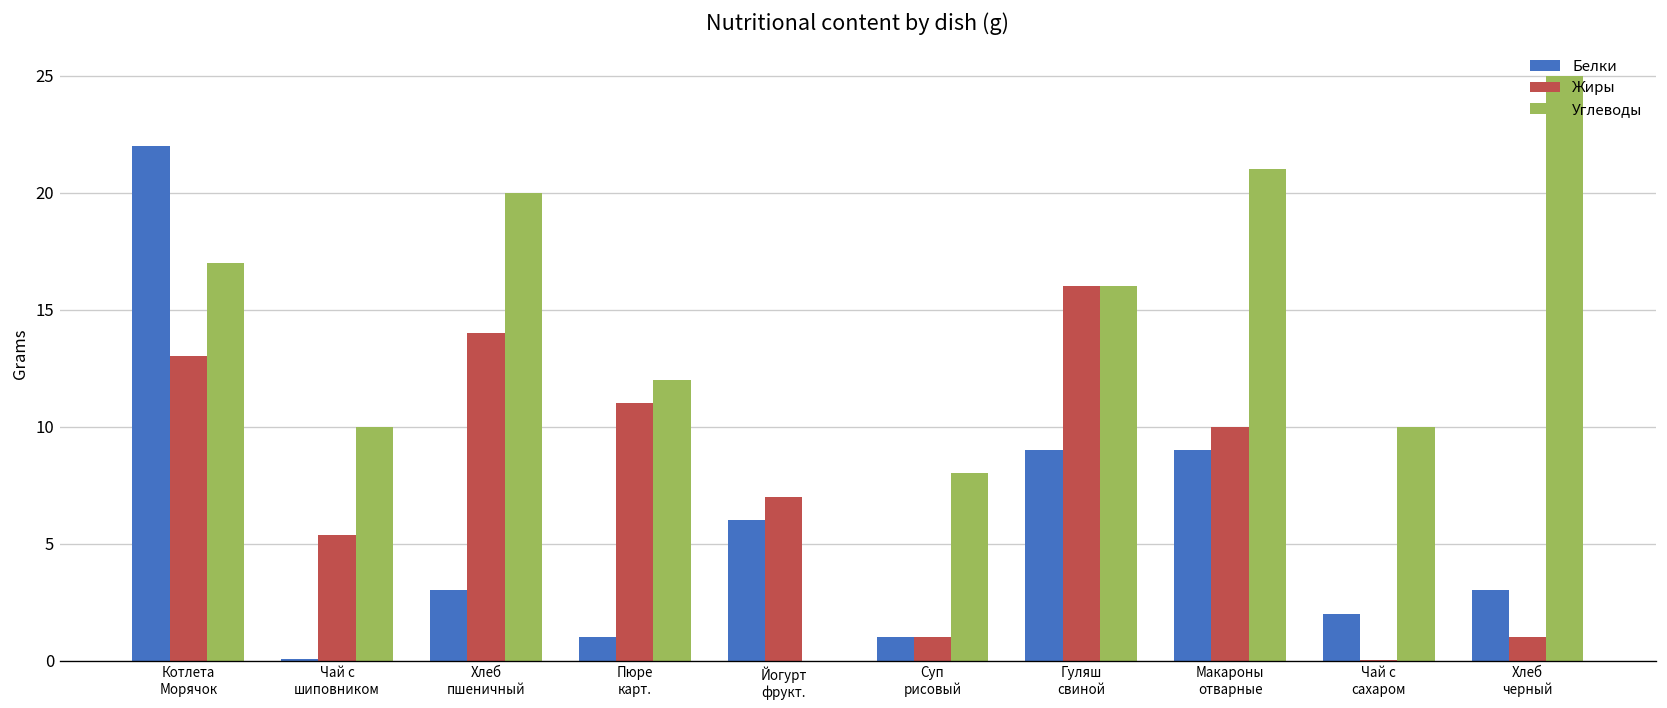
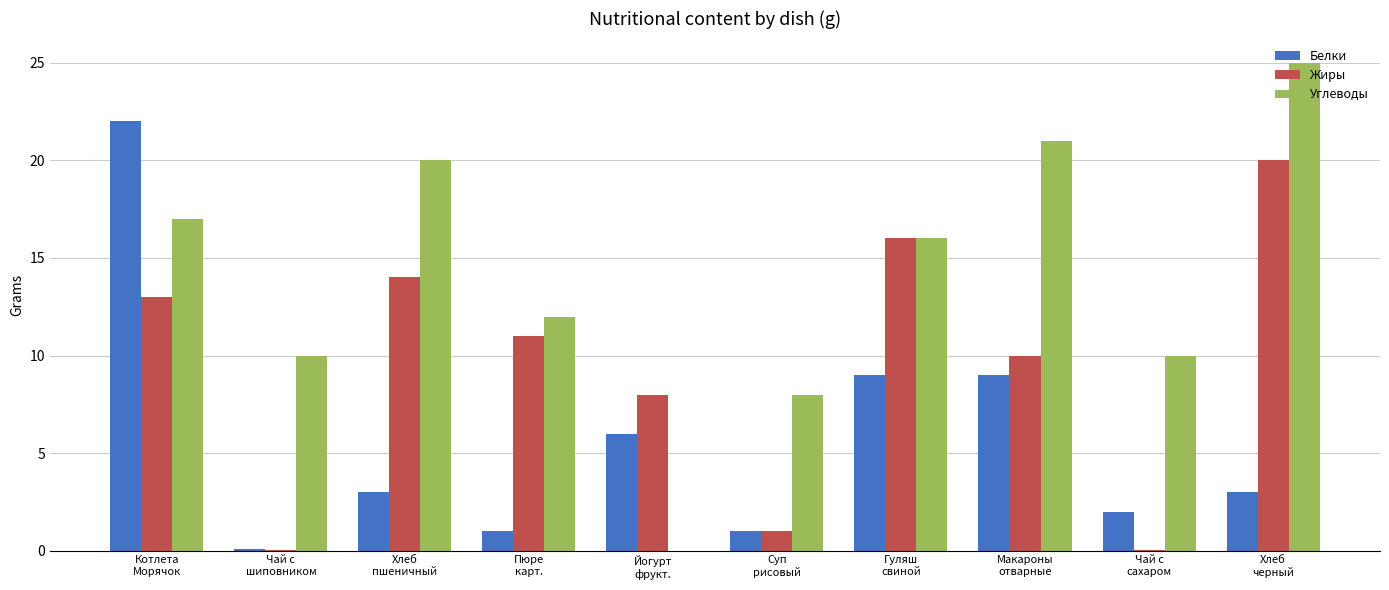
Жиры, Чай с шиповником: 5.4 -> 0.0
Жиры, Йогурт фрукт.: 7 -> 8
Жиры, Хлеб черный: 1 -> 20
